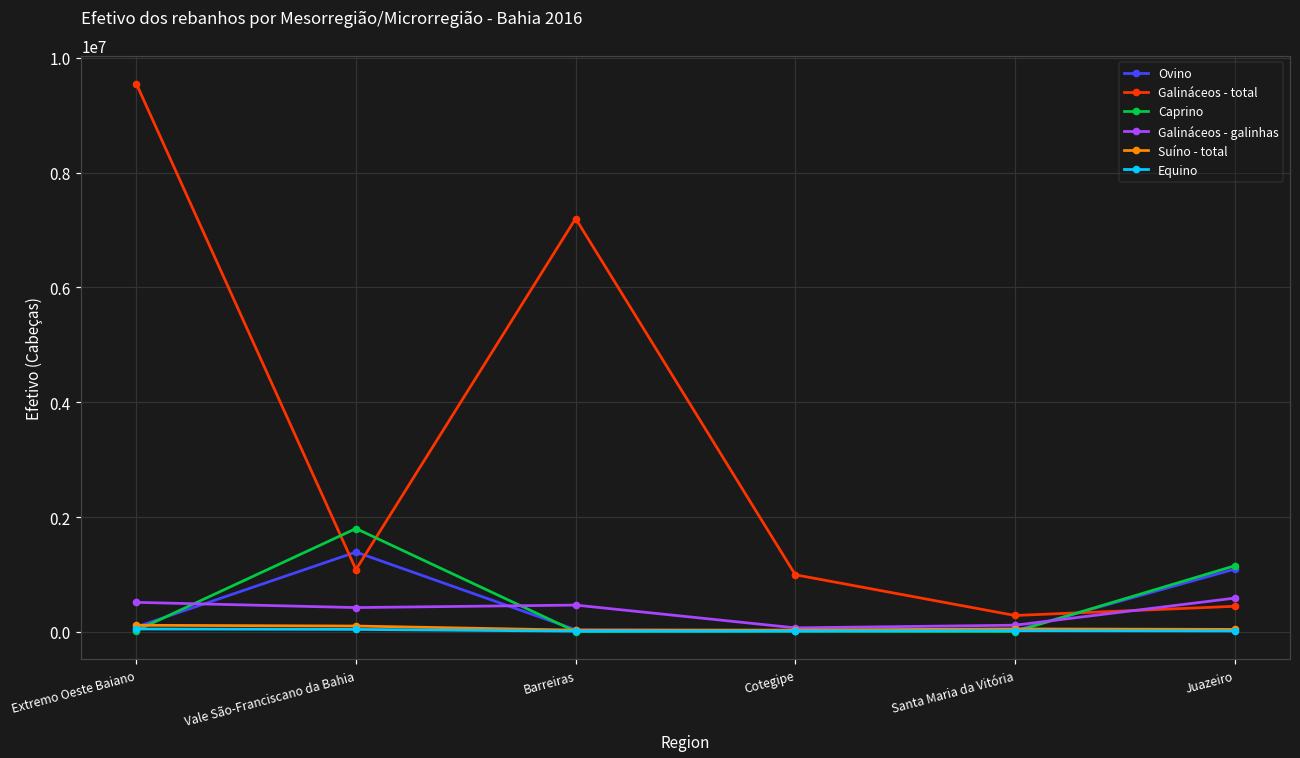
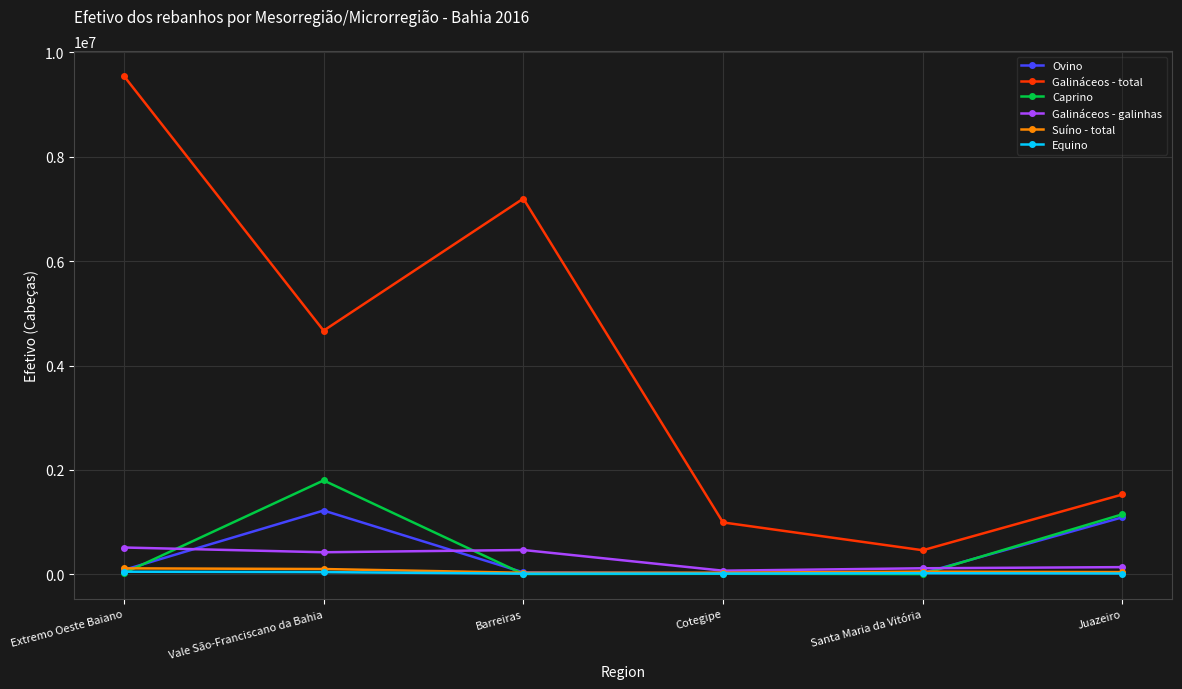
Ovino, Vale São-Franciscano da Bahia: 1400000 -> 1200000
Galináceos - total, Vale São-Franciscano da Bahia: 1100000 -> 4700000
Galináceos - total, Santa Maria da Vitória: 300000 -> 500000
Galináceos - total, Juazeiro: 400000 -> 1500000
Galináceos - galinhas, Juazeiro: 600000 -> 100000
